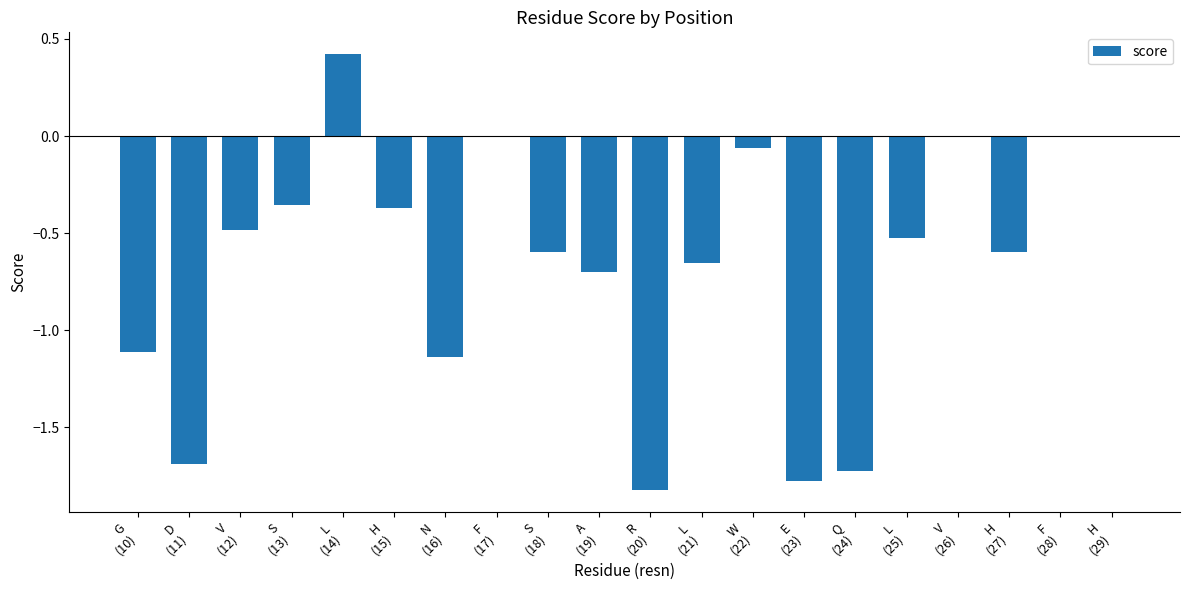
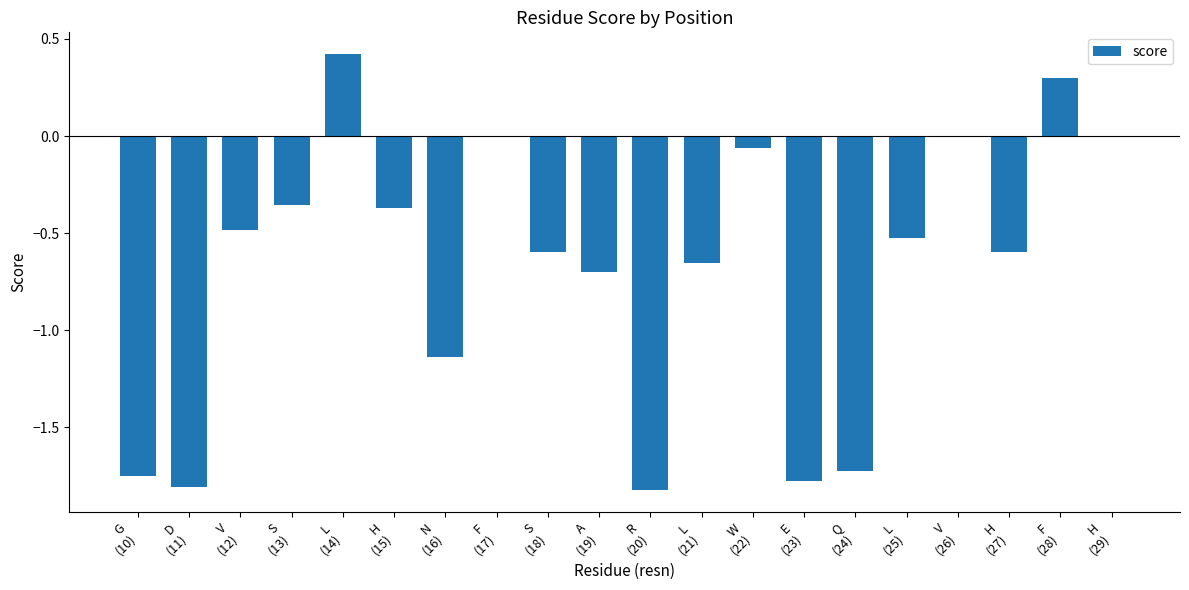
G (10): -1.11 -> -1.75
D (11): -1.69 -> -1.81
F (28): 0.0 -> 0.3
